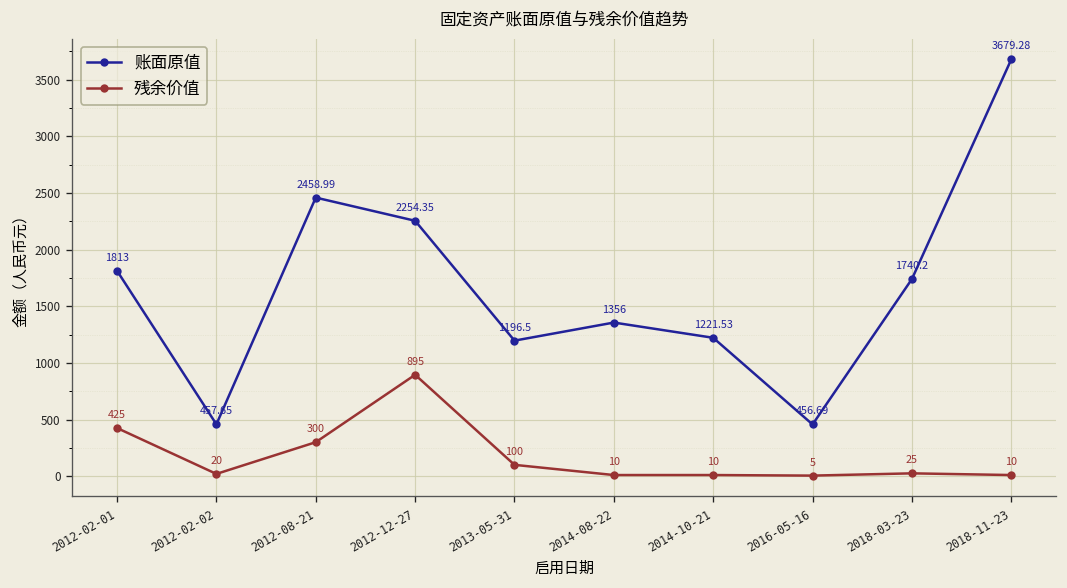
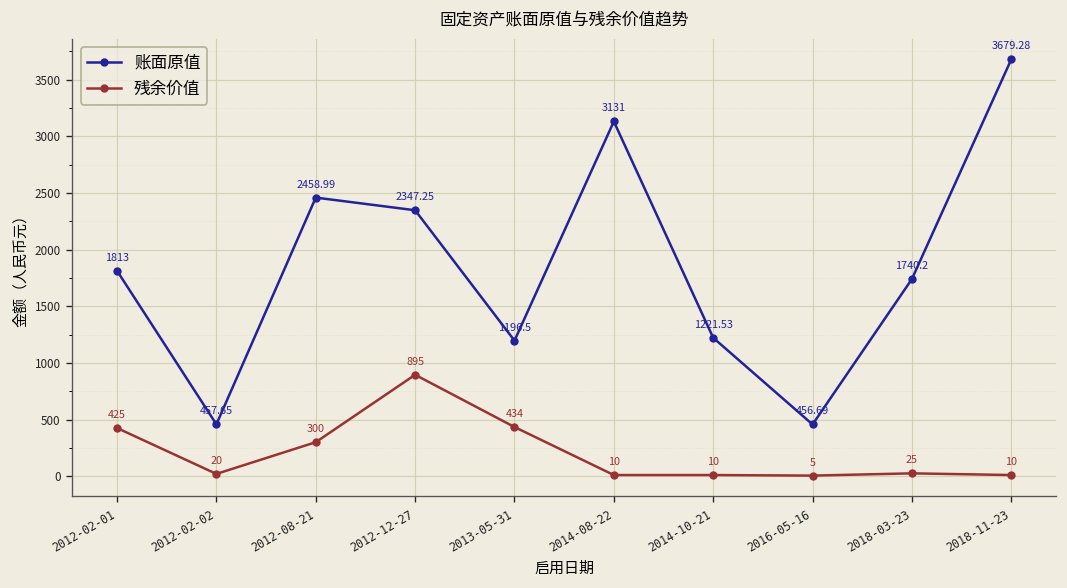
账面原值, 2012-12-27: 2254.35 -> 2347.25
残余价值, 2013-05-31: 100 -> 434
账面原值, 2014-08-22: 1356 -> 3131
